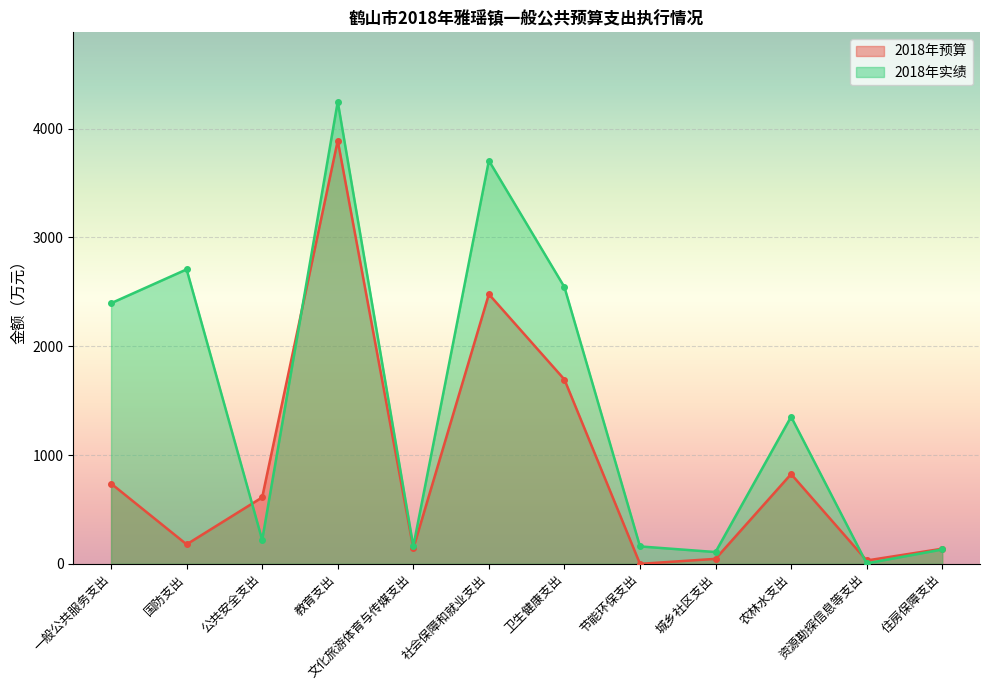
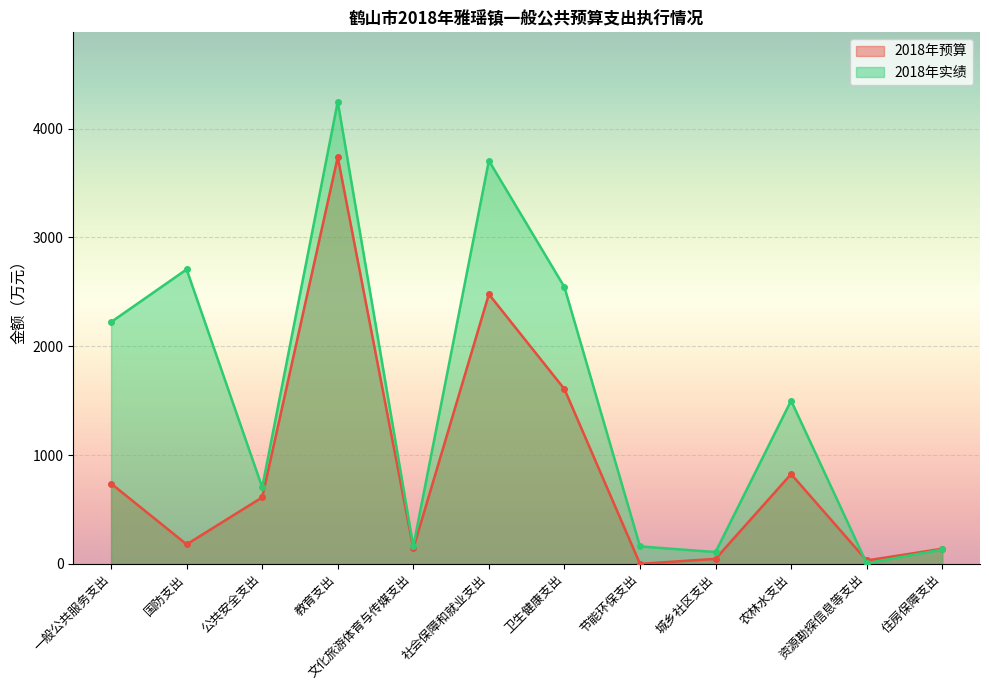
2018年实绩, 一般公共服务支出: 2400 -> 2220
2018年实绩, 公共安全支出: 220 -> 700
2018年预算, 教育支出: 3890 -> 3740
2018年预算, 卫生健康支出: 1690 -> 1610
2018年实绩, 农林水支出: 1350 -> 1500
